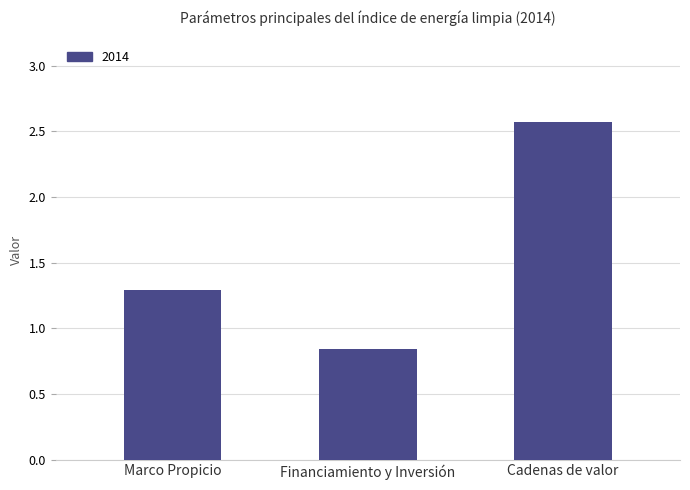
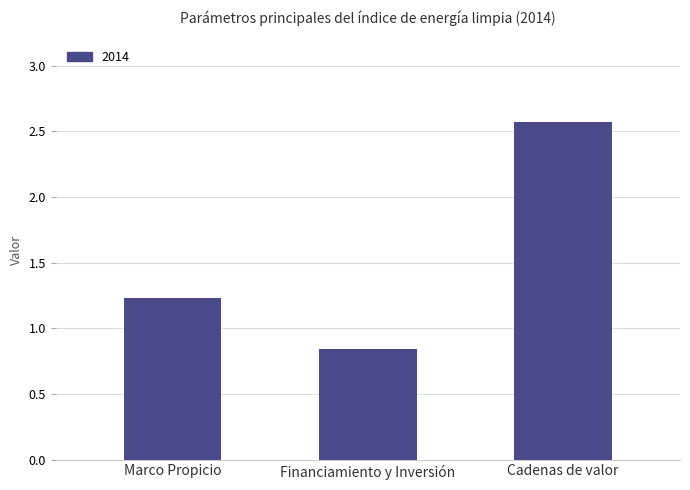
Marco Propicio: 1.29 -> 1.23
